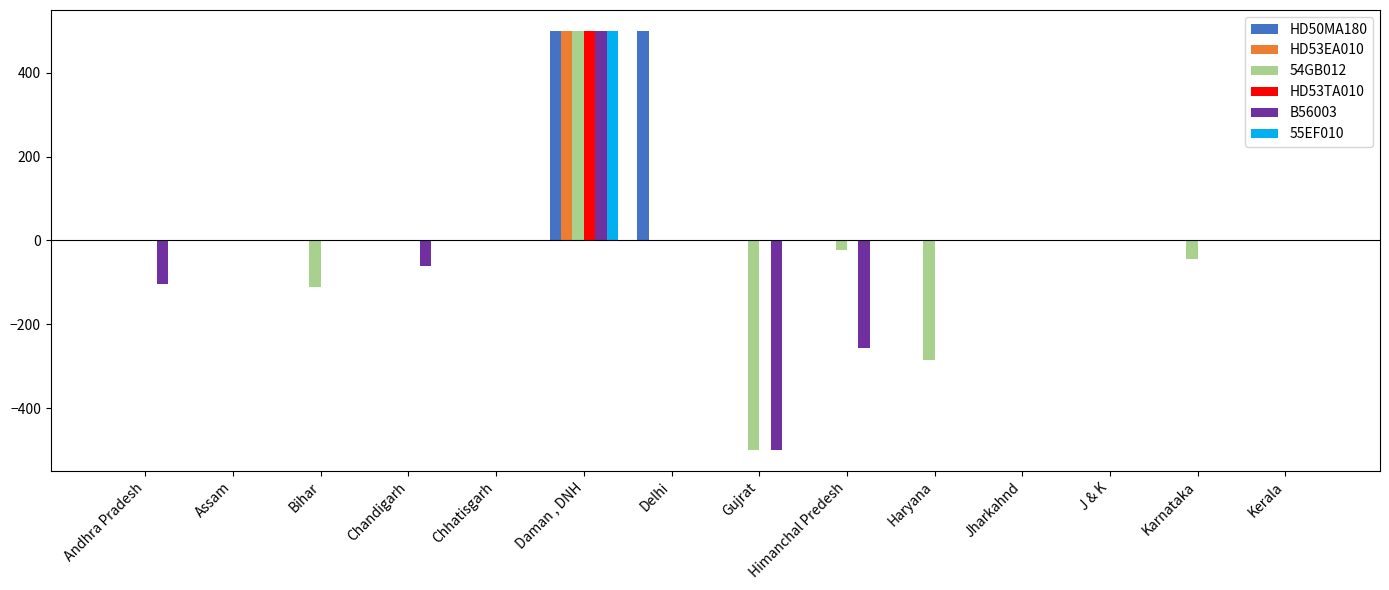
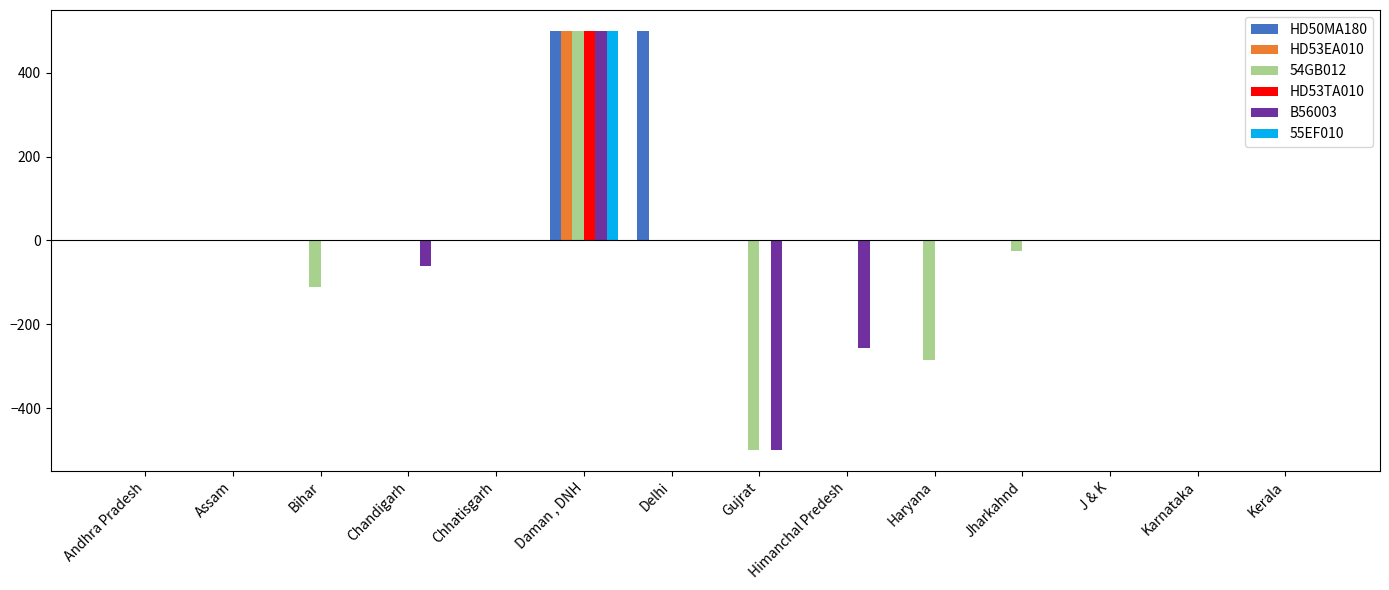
B56003, Andhra Pradesh: -110 -> 0
54GB012, Himanchal Predesh: -20 -> 0
54GB012, Jharkahnd: 0 -> -30
54GB012, Karnataka: -40 -> 0
